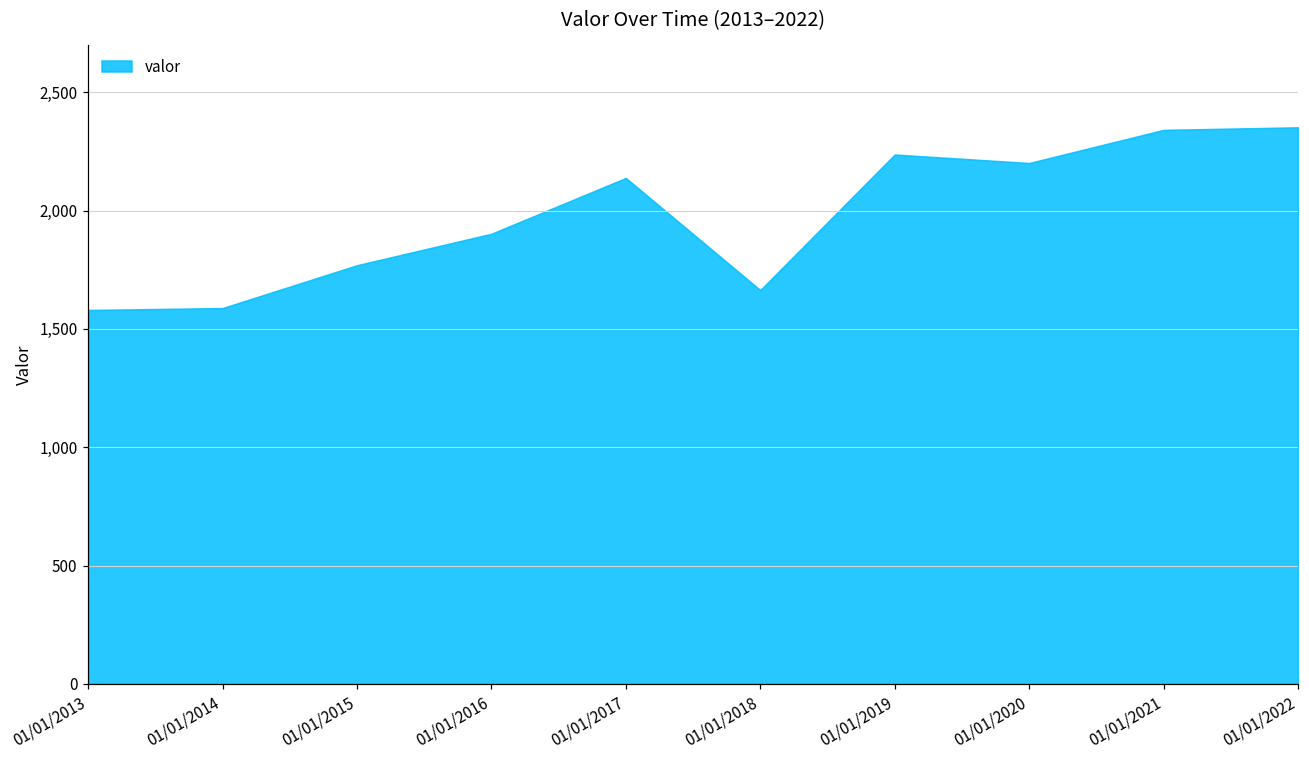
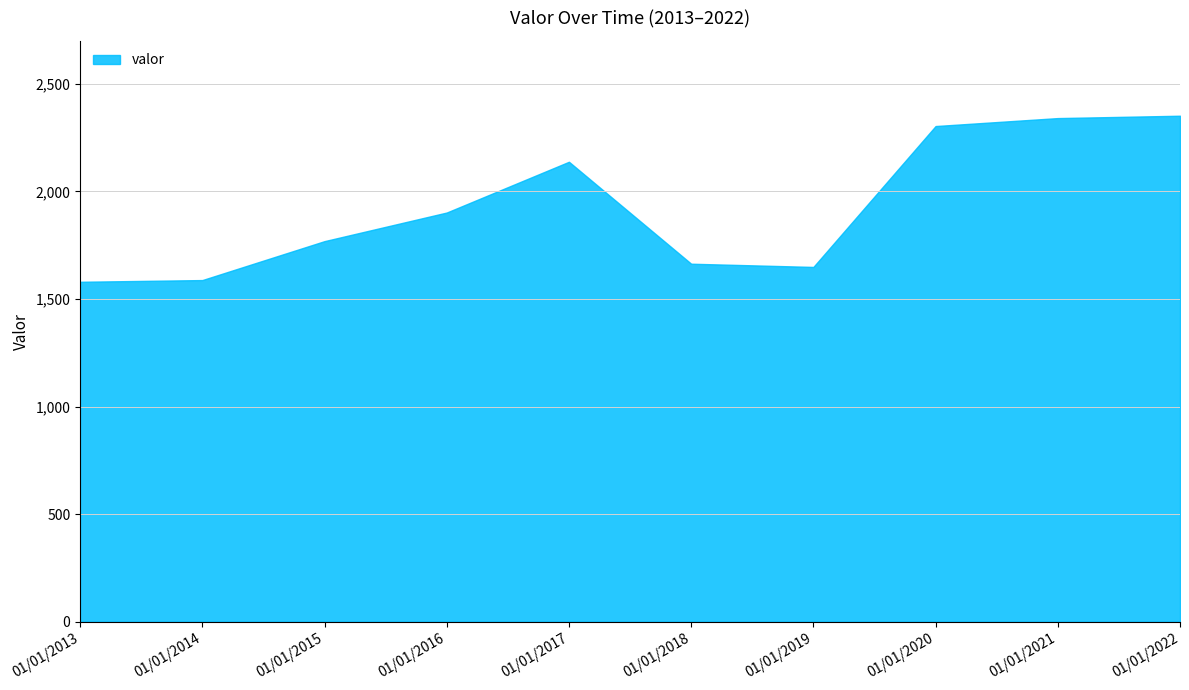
01/01/2019: 2,240 -> 1,650
01/01/2020: 2,200 -> 2,300
